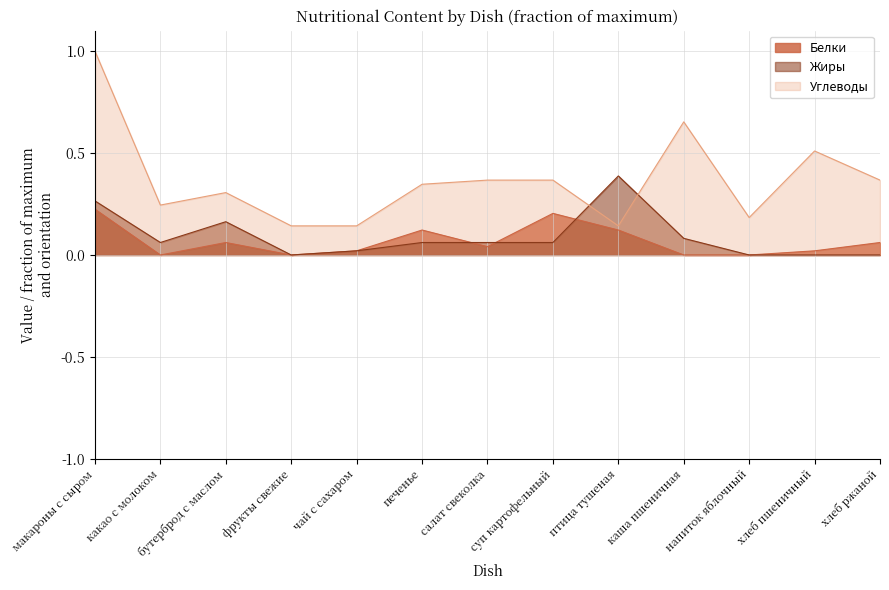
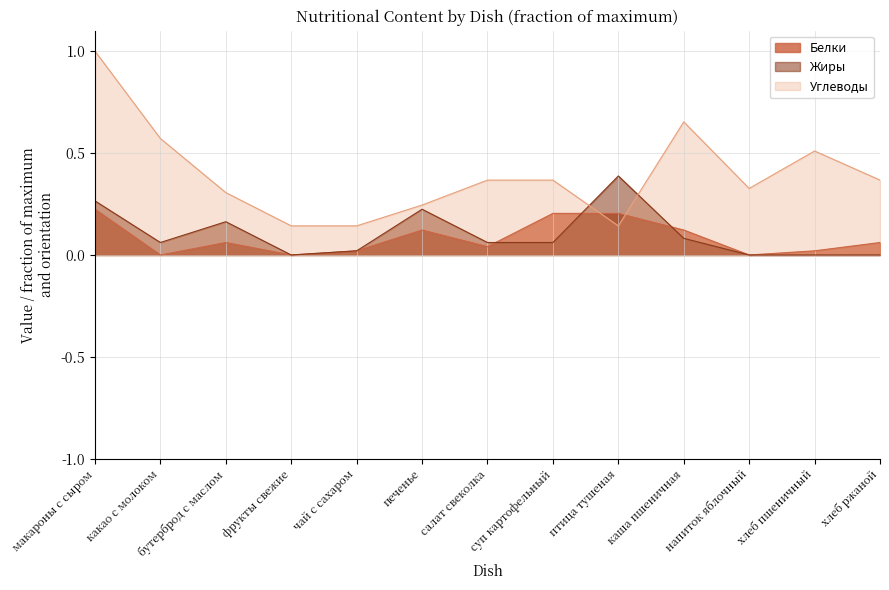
Углеводы, какао с молоком: 0.24 -> 0.57
Жиры, печенье: 0.06 -> 0.22
Углеводы, печенье: 0.35 -> 0.24
Белки, птица тушеная: 0.12 -> 0.20
Белки, каша пшеничная: 0.00 -> 0.12
Углеводы, напиток яблочный: 0.18 -> 0.33
